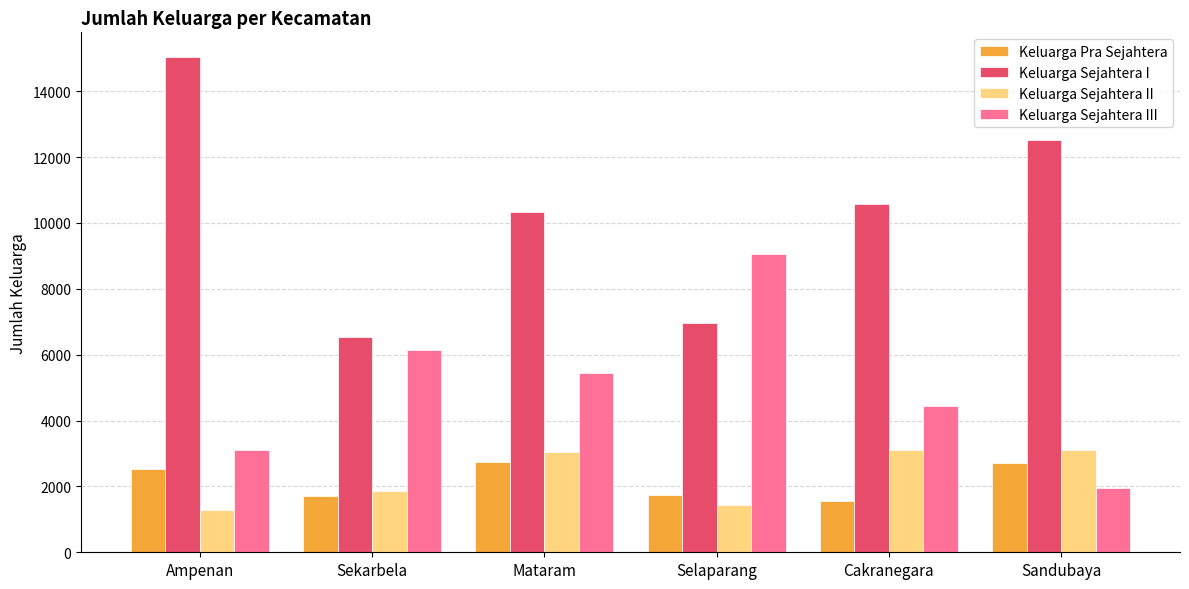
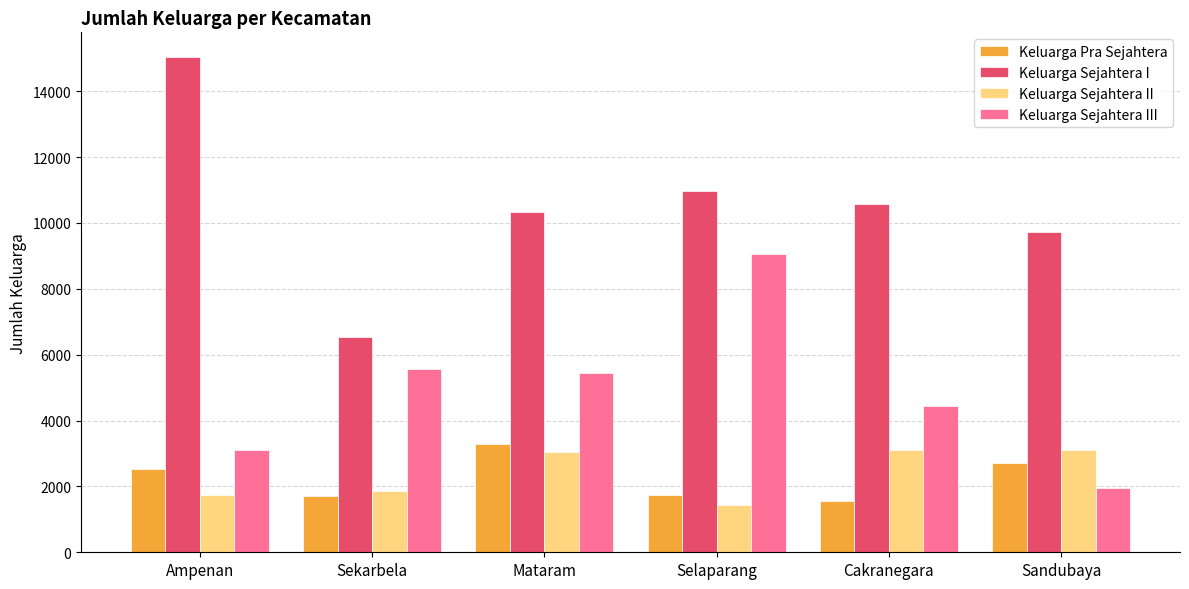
Keluarga Sejahtera II, Ampenan: 1300 -> 1700
Keluarga Sejahtera III, Sekarbela: 6100 -> 5600
Keluarga Pra Sejahtera, Mataram: 2700 -> 3300
Keluarga Sejahtera I, Selaparang: 7000 -> 11000
Keluarga Sejahtera I, Sandubaya: 12500 -> 9700
